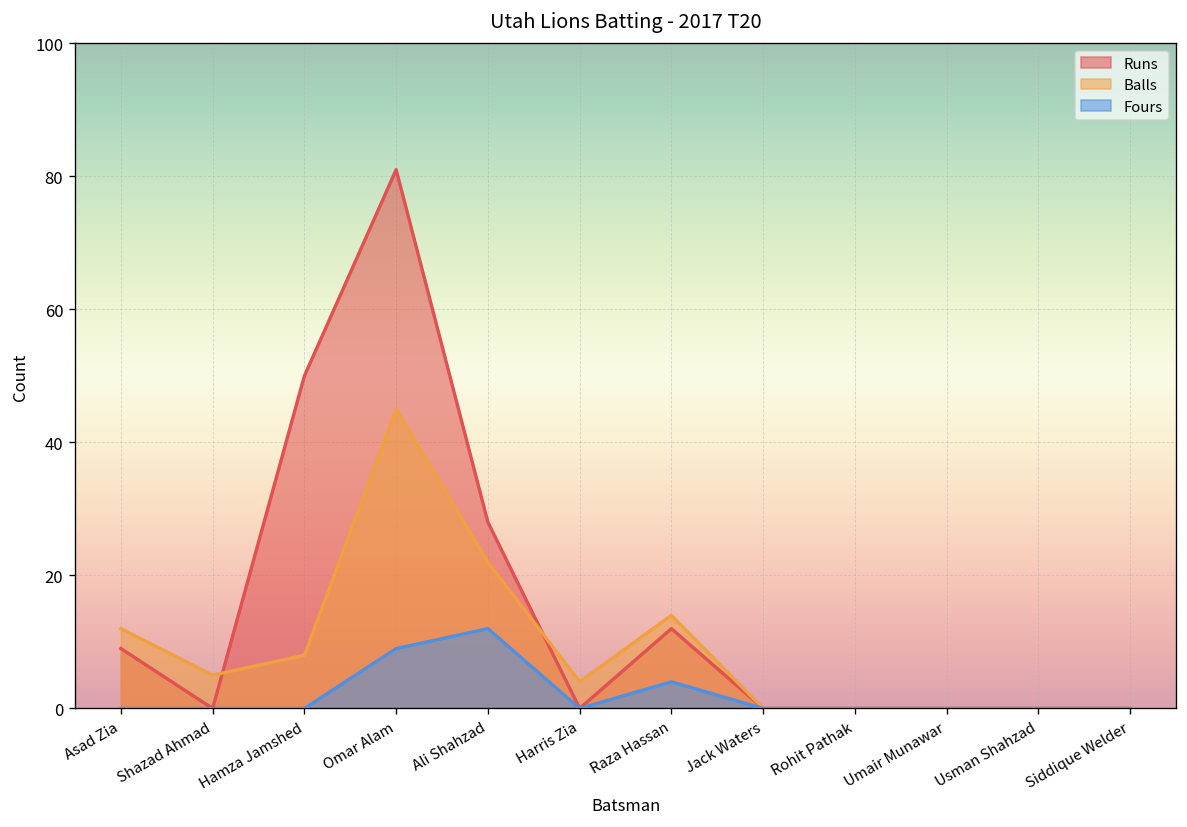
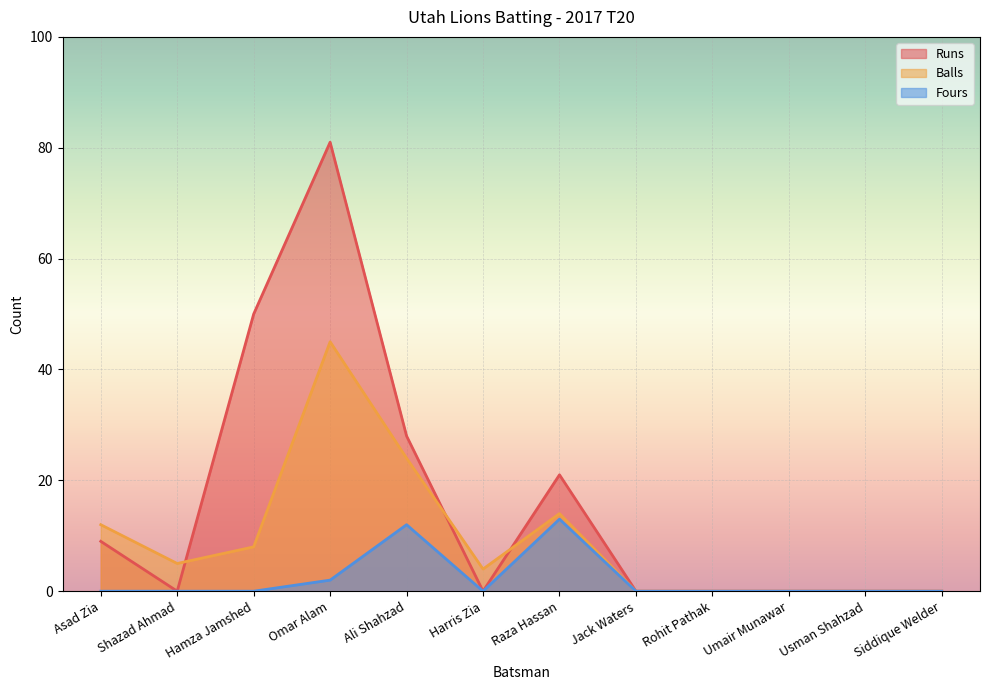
Fours, Omar Alam: 9 -> 2
Balls, Ali Shahzad: 22 -> 24
Runs, Raza Hassan: 12 -> 21
Fours, Raza Hassan: 4 -> 13
